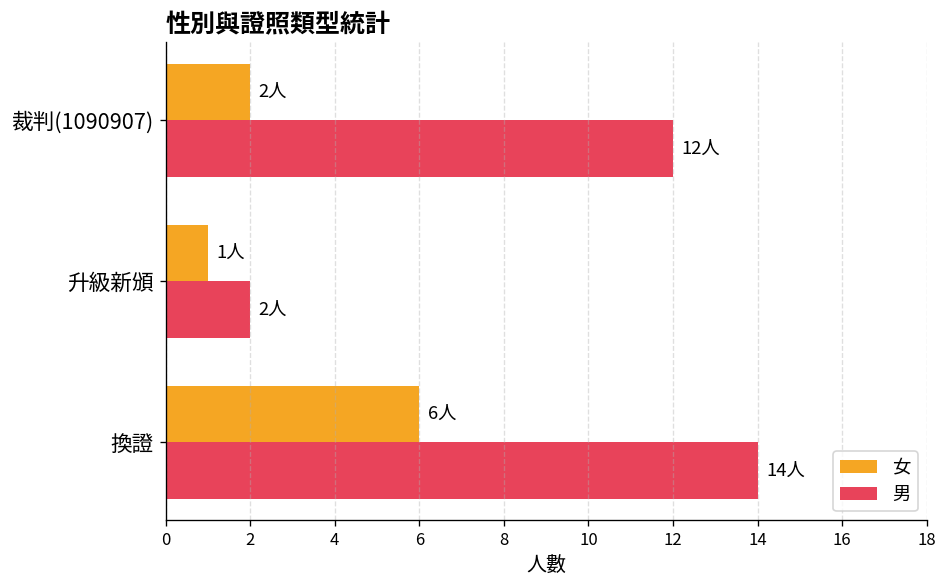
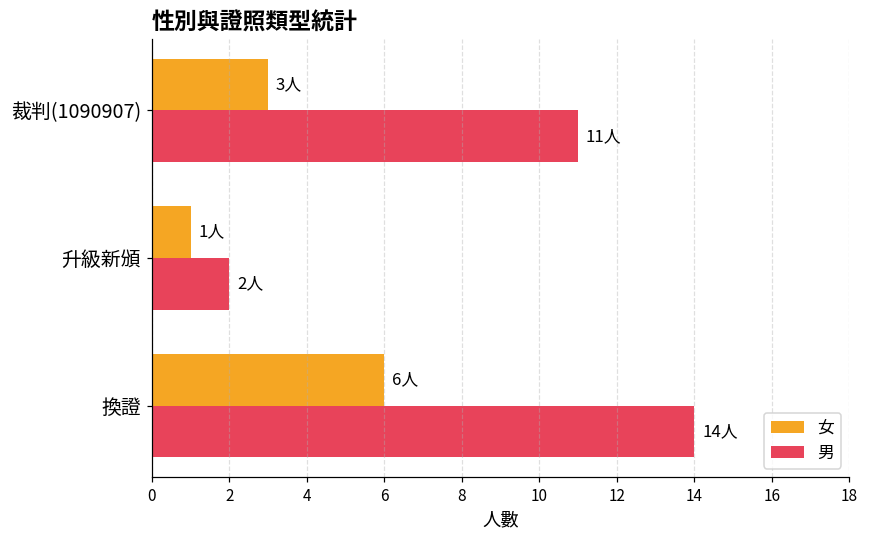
女, 裁判(1090907): 2人 -> 3人
男, 裁判(1090907): 12人 -> 11人
